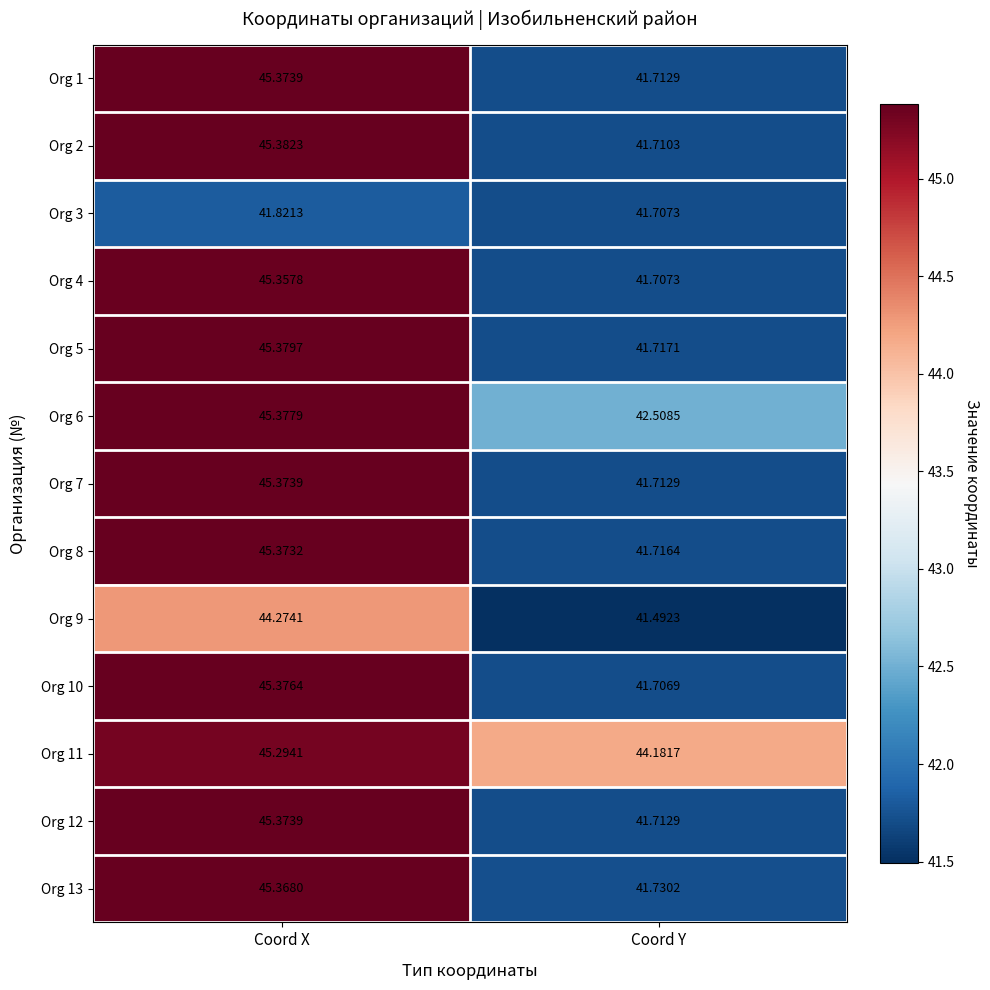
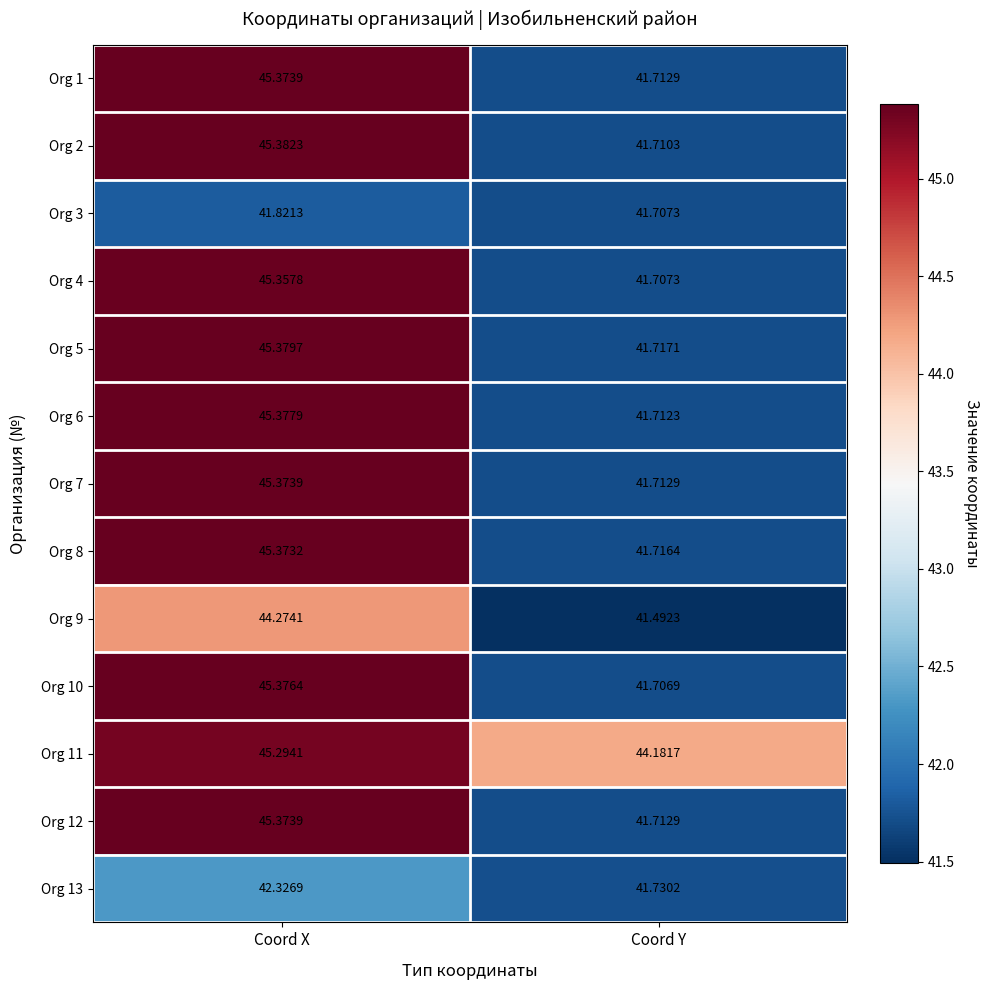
Org 6, Coord Y: 42.5085 -> 41.7123
Org 13, Coord X: 45.3680 -> 42.3269
